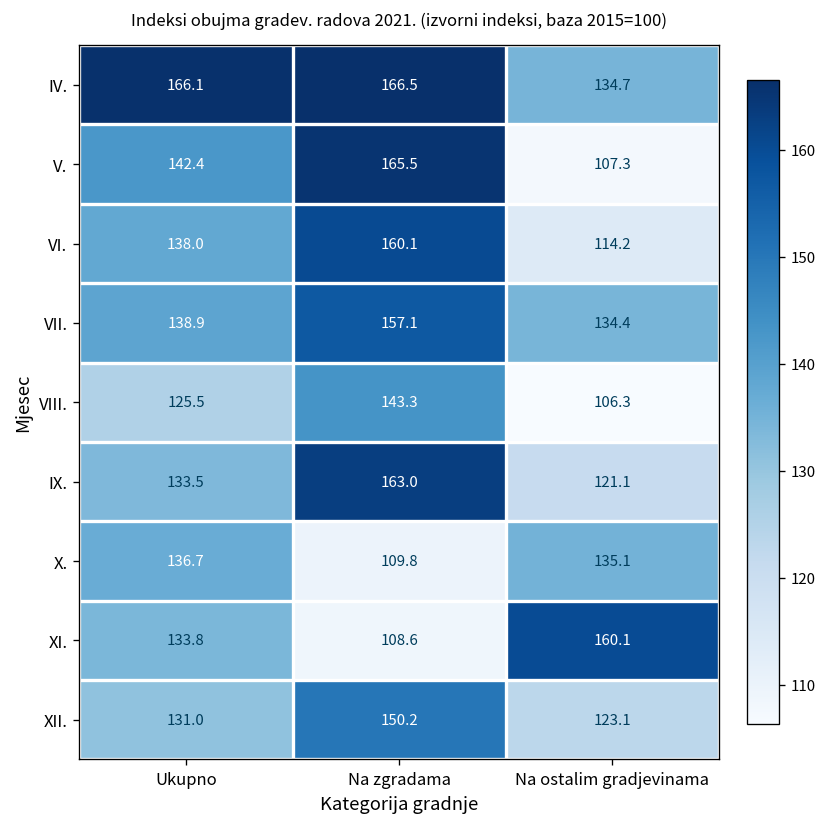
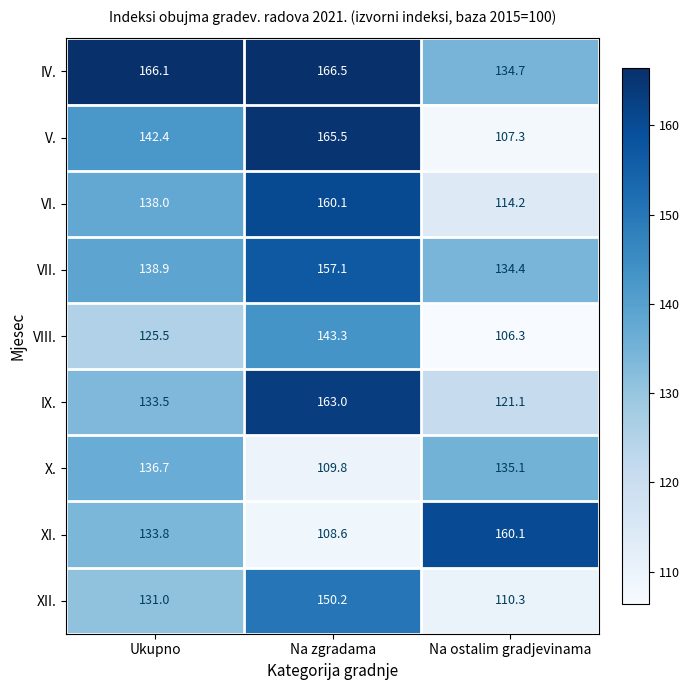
XII., Na ostalim gradjevinama: 123.1 -> 110.3
